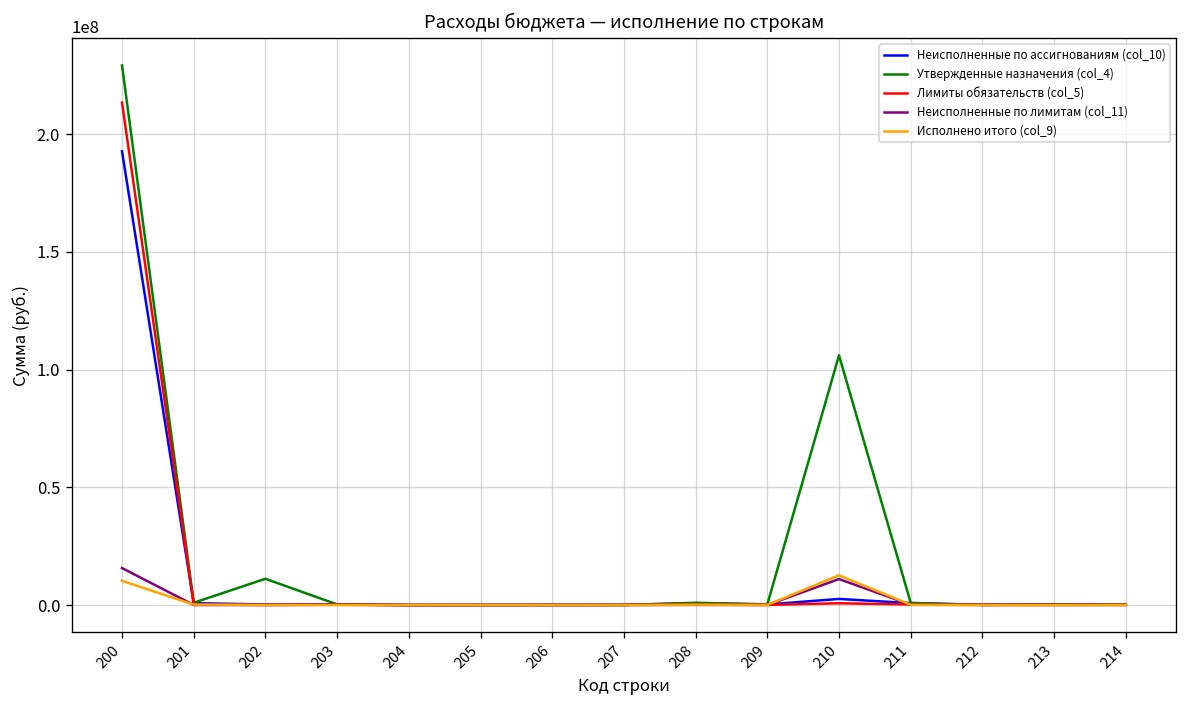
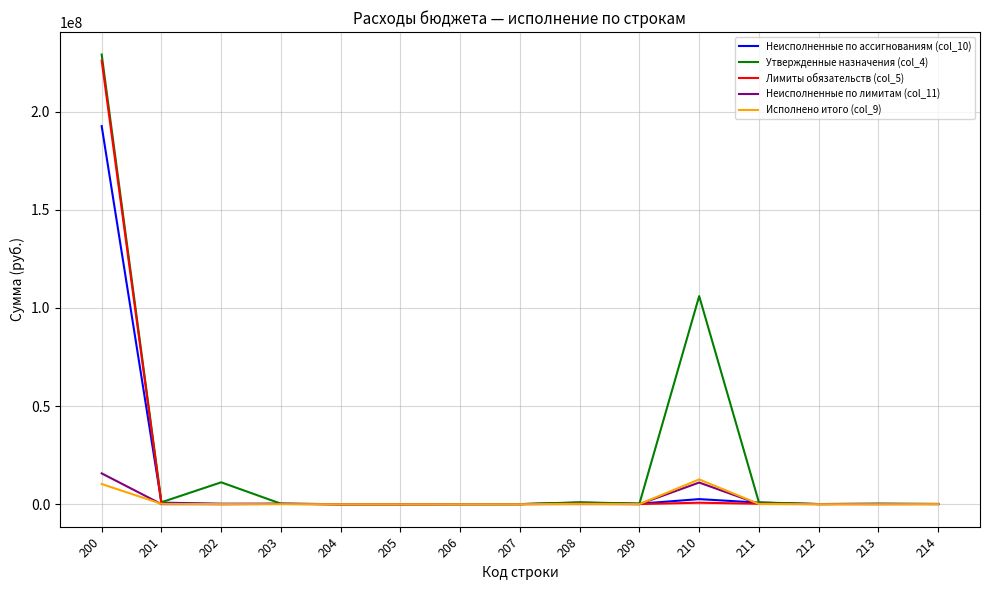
Лимиты обязательств (col_5), 200: 213000000 -> 226000000
